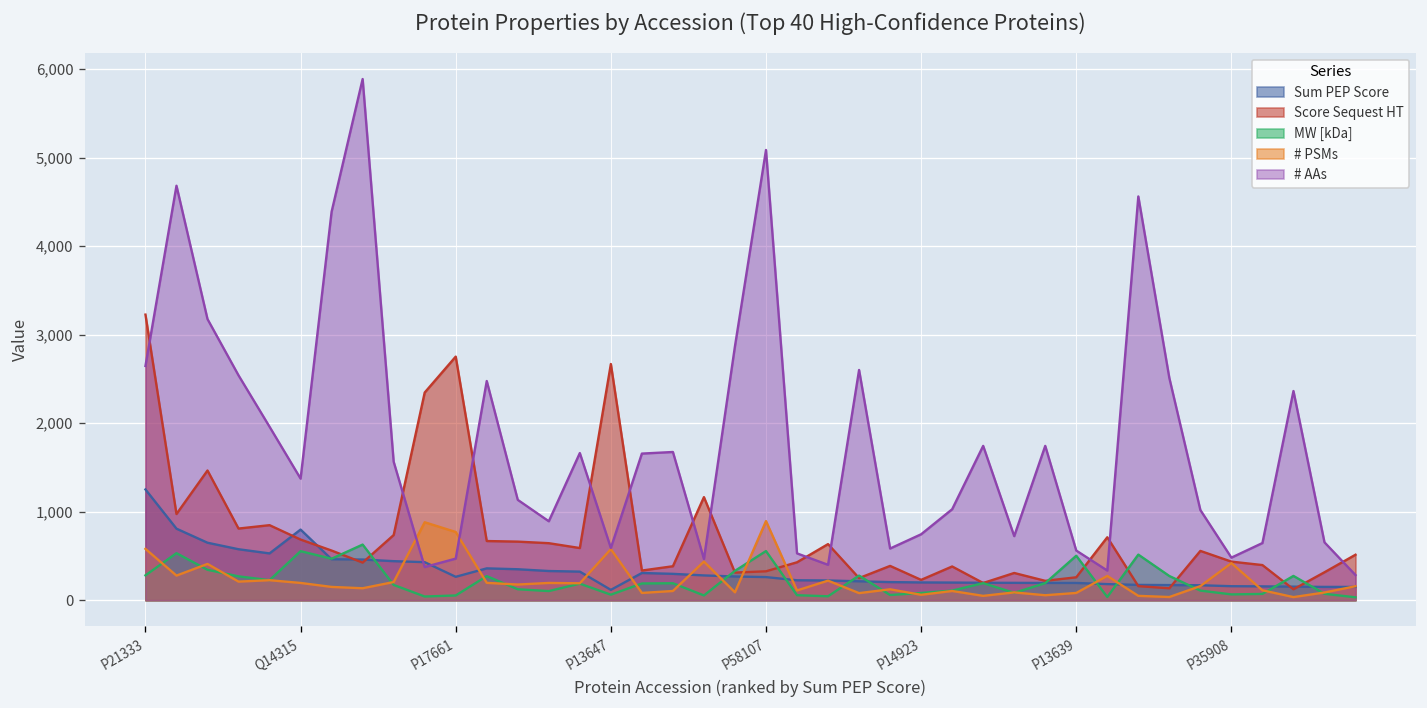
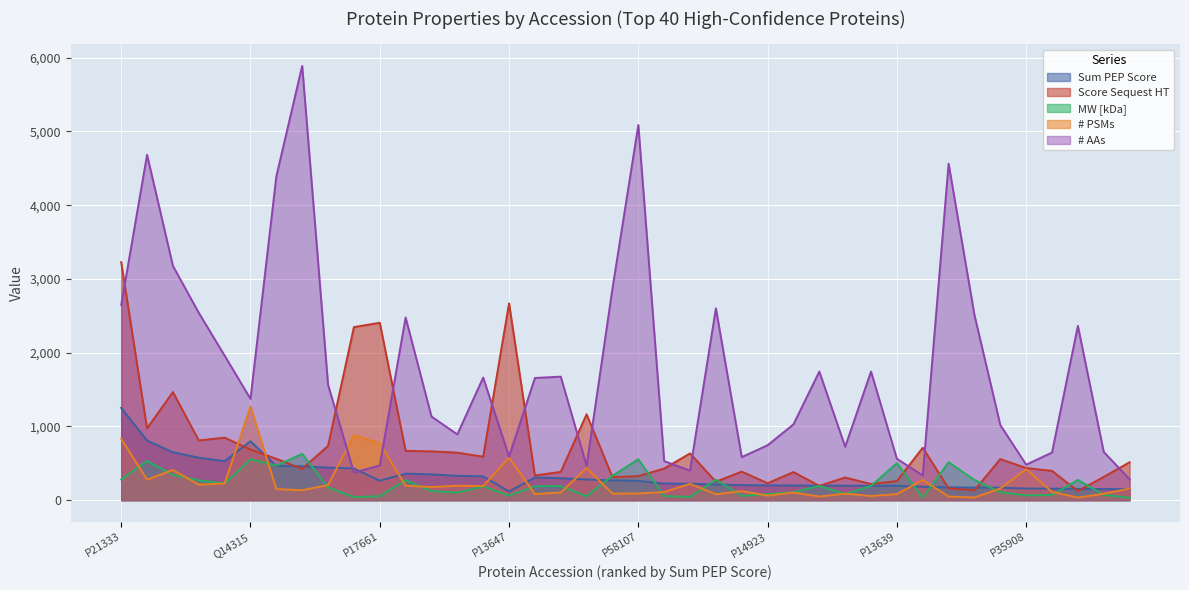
# PSMs, P21333: 600 -> 800
# PSMs, Q14315: 200 -> 1,300
Score Sequest HT, P17661: 2,800 -> 2,400
# PSMs, P58107: 900 -> 100
